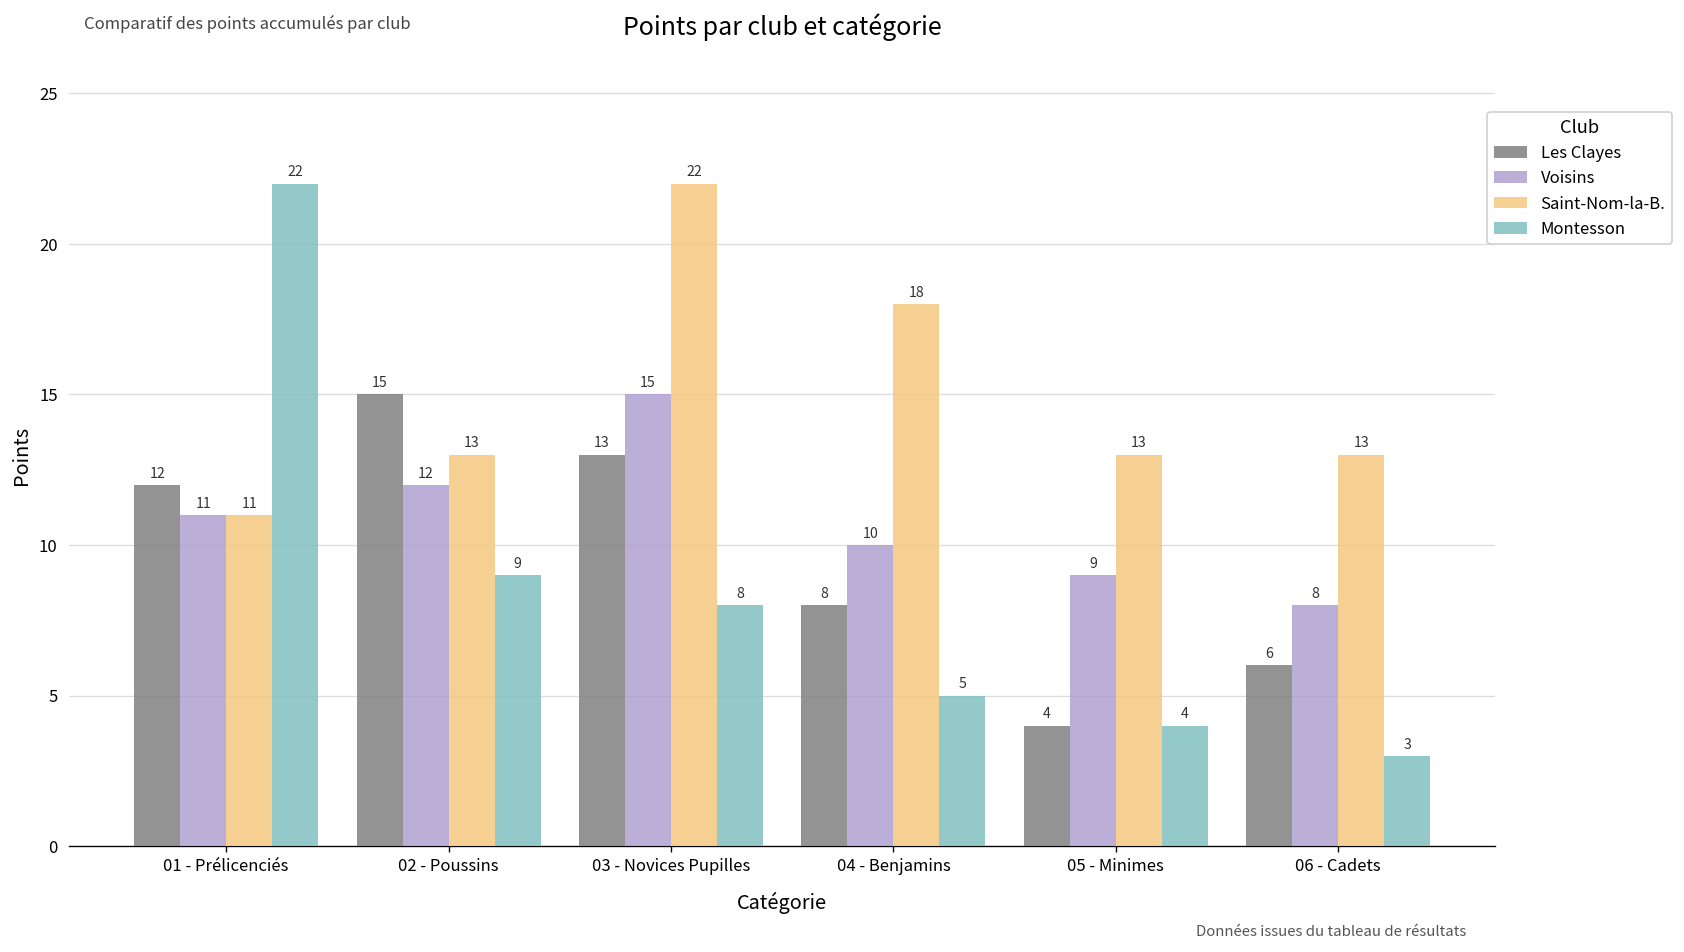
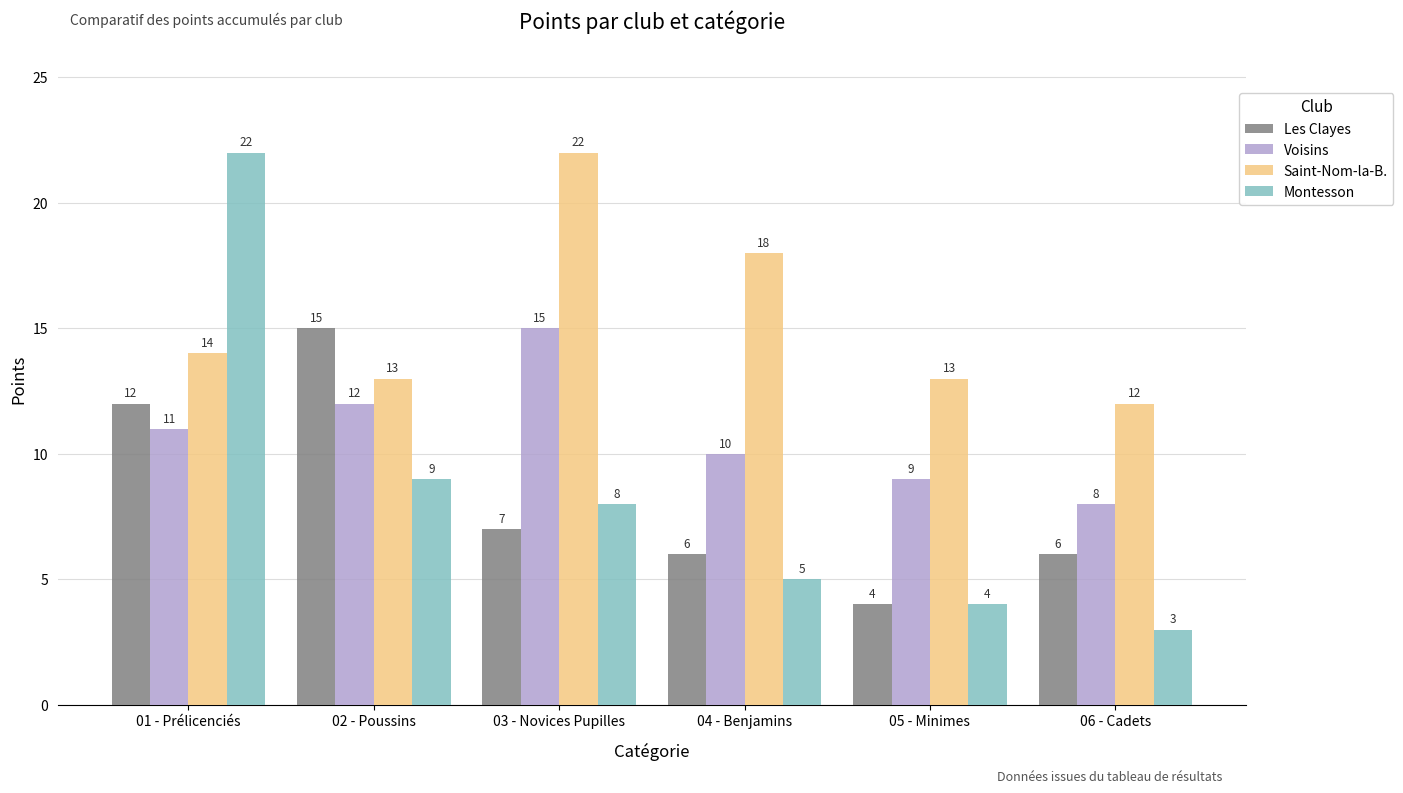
Saint-Nom-la-B., 01 - Prélicenciés: 11 -> 14
Les Clayes, 03 - Novices Pupilles: 13 -> 7
Les Clayes, 04 - Benjamins: 8 -> 6
Saint-Nom-la-B., 06 - Cadets: 13 -> 12
